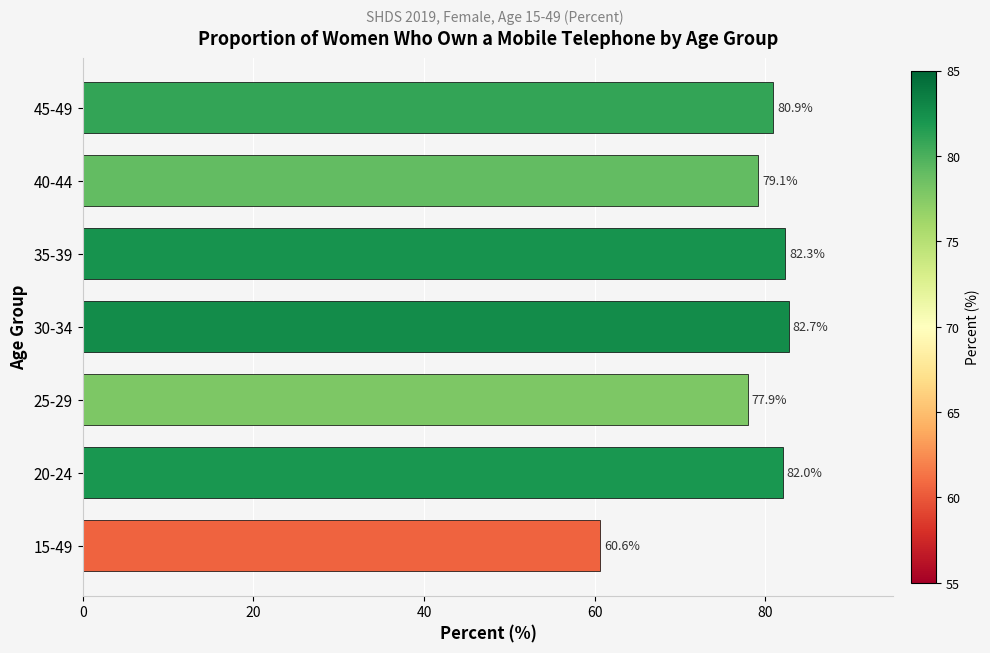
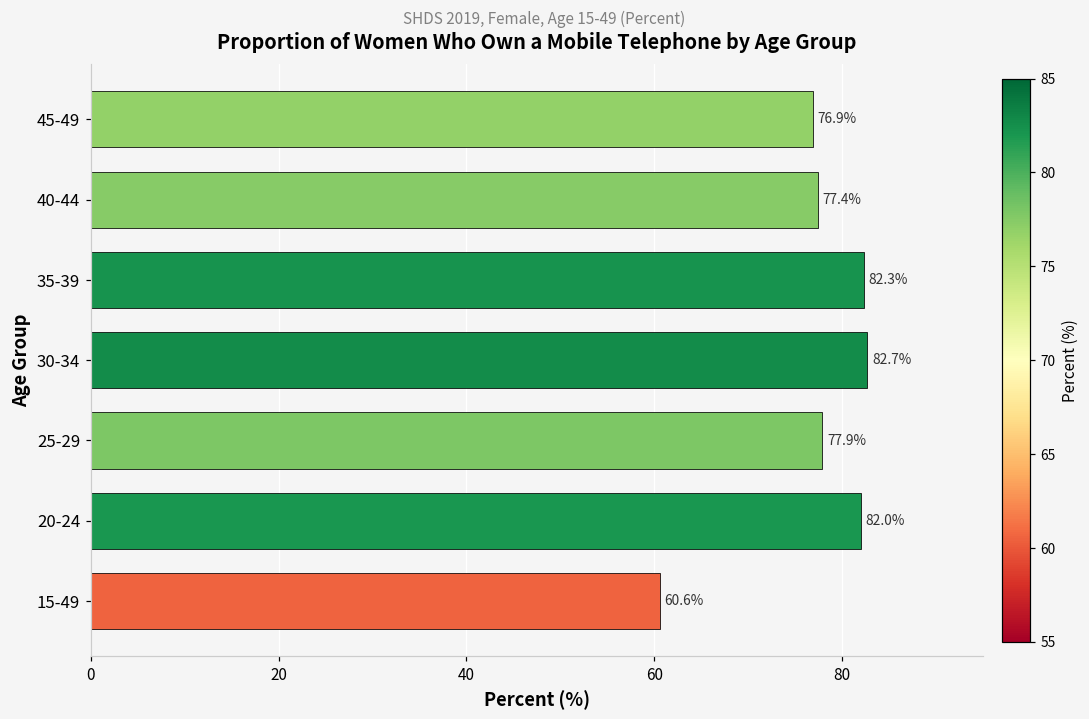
45-49: 80.9% -> 76.9%
40-44: 79.1% -> 77.4%
